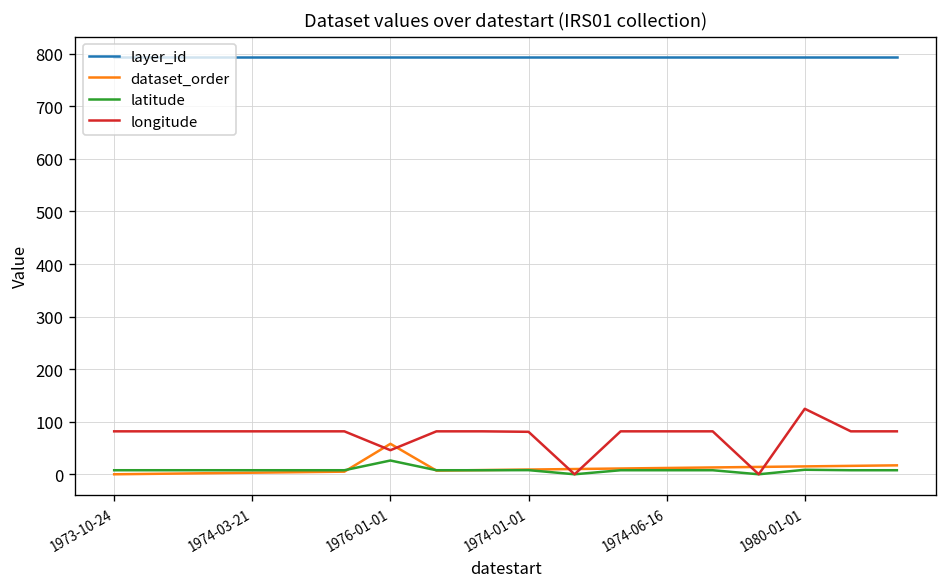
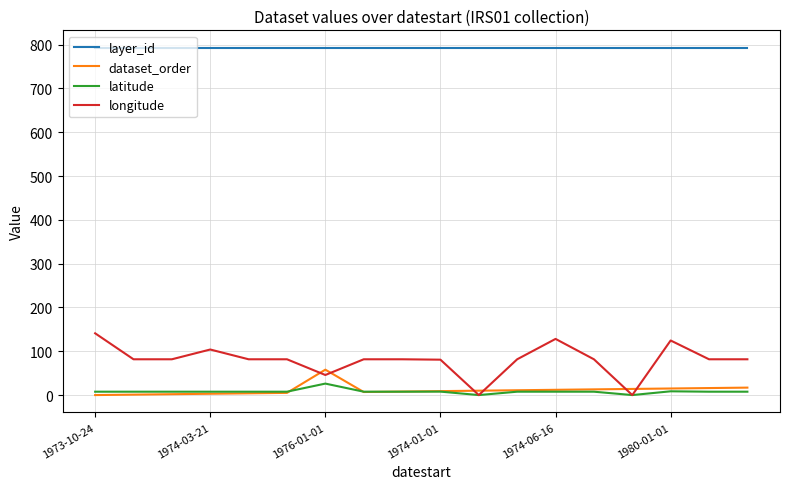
longitude, 1973-10-24: 80 -> 140
longitude, 1974-03-21: 80 -> 100
longitude, 1974-06-16: 80 -> 130
